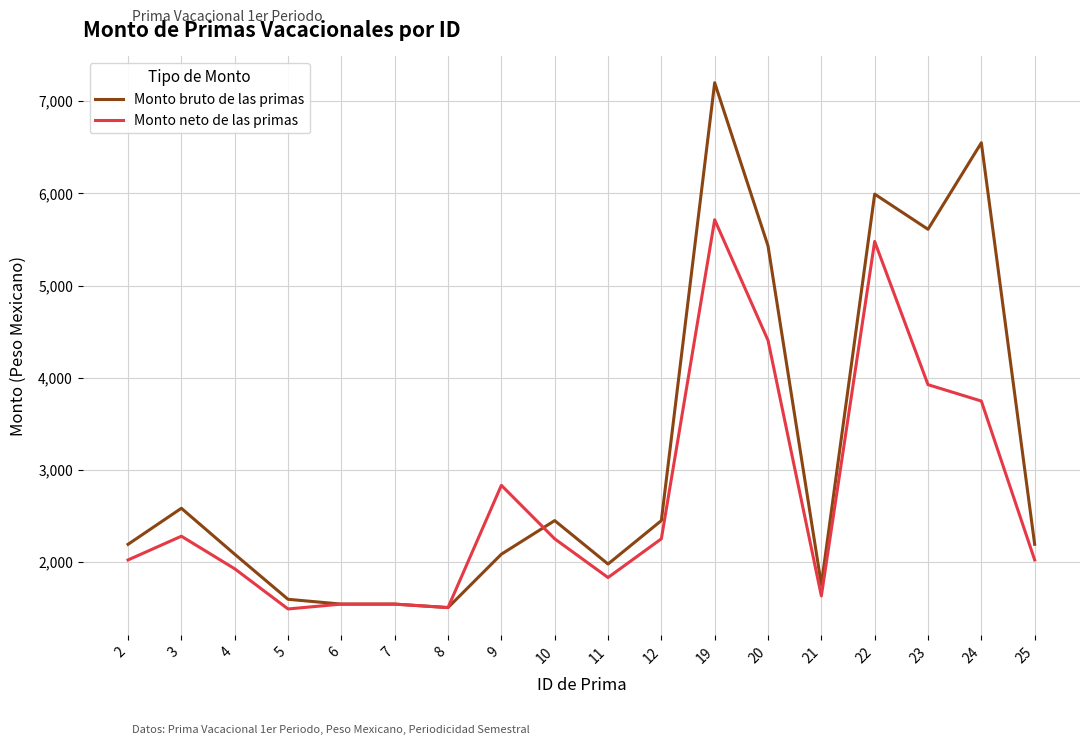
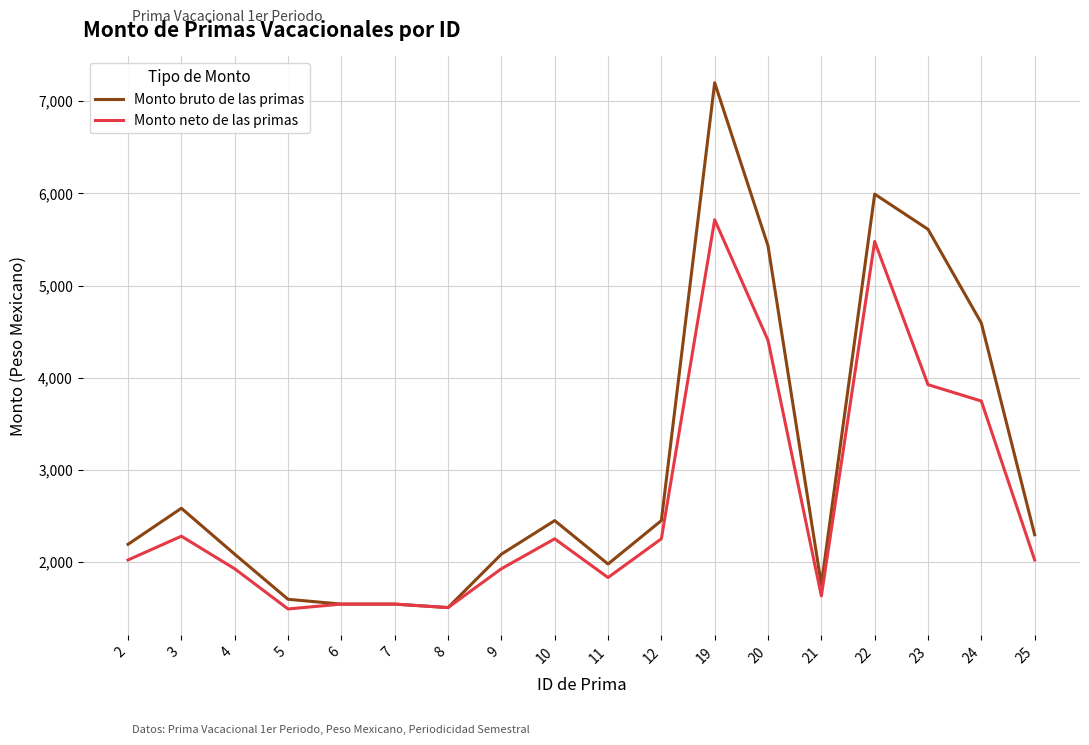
Monto neto de las primas, 9: 2,800 -> 1,900
Monto bruto de las primas, 24: 6,500 -> 4,600
Monto bruto de las primas, 25: 2,200 -> 2,300
